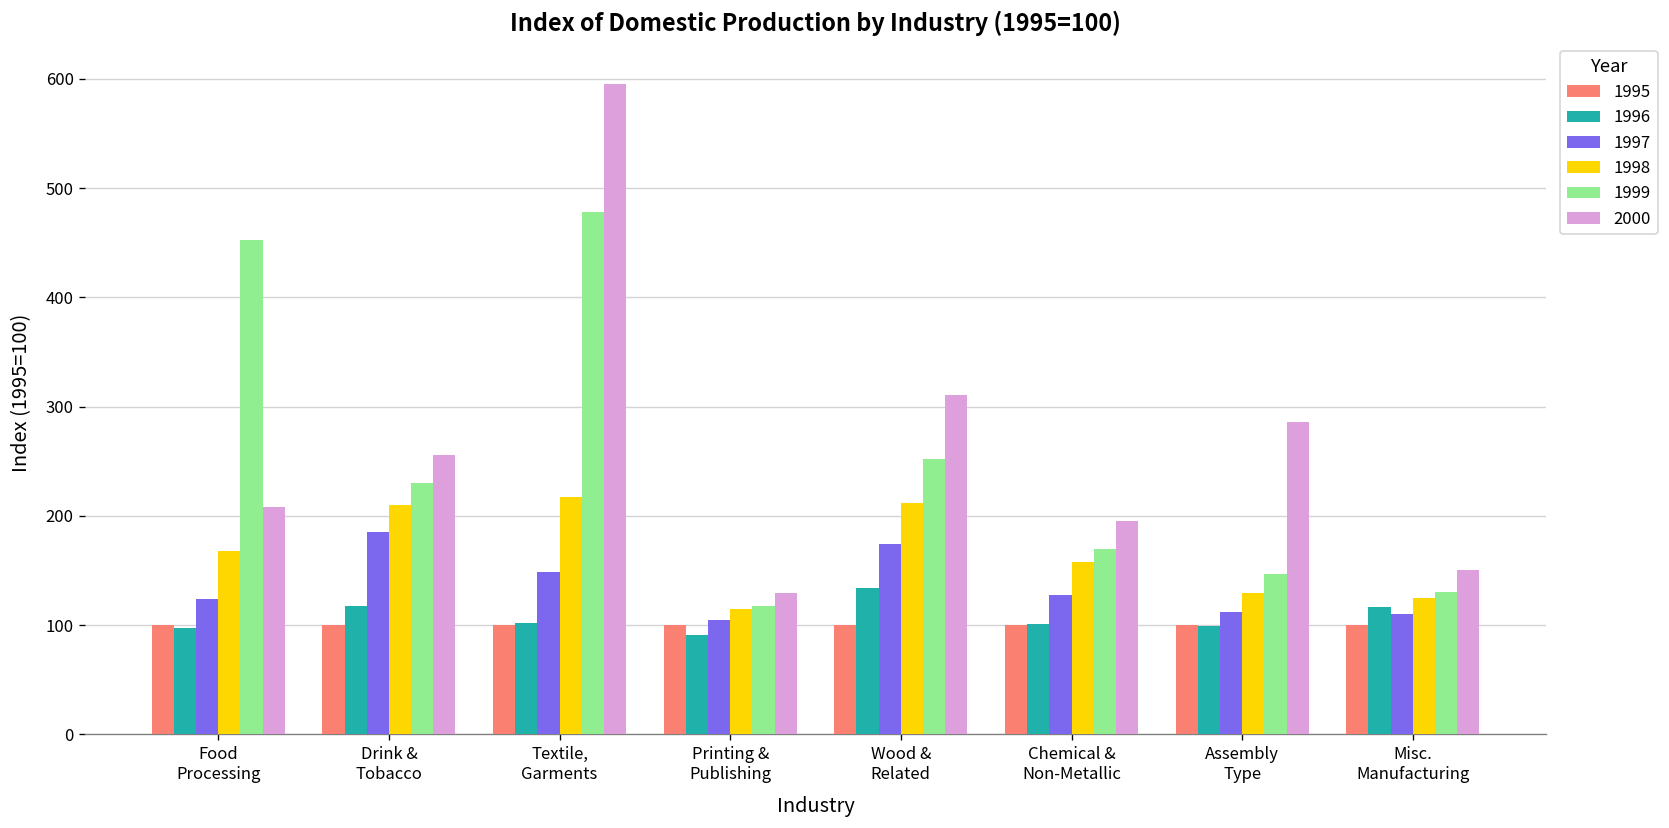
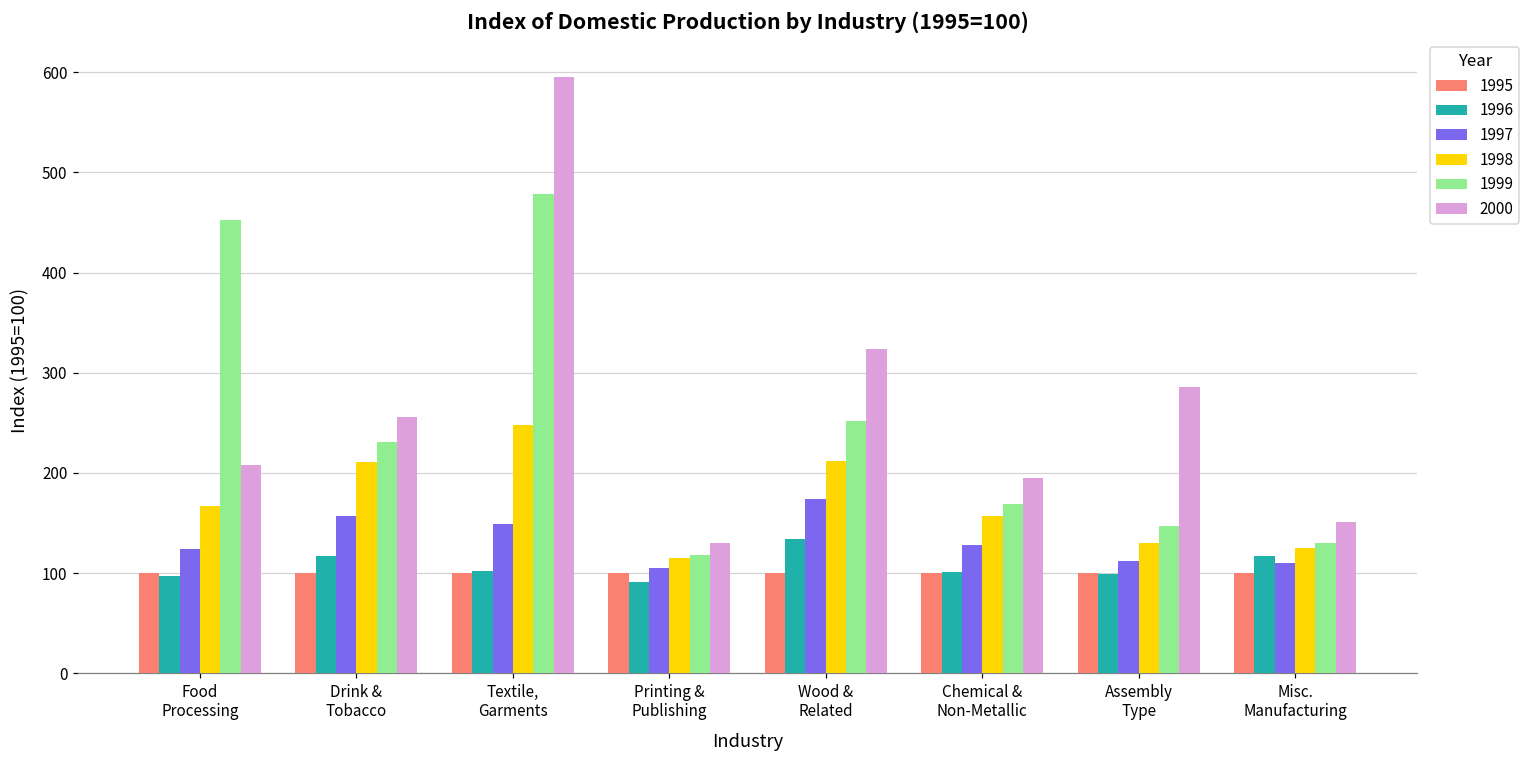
1997, Drink & Tobacco: 190 -> 160
1998, Textile, Garments: 220 -> 250
2000, Wood & Related: 310 -> 320
